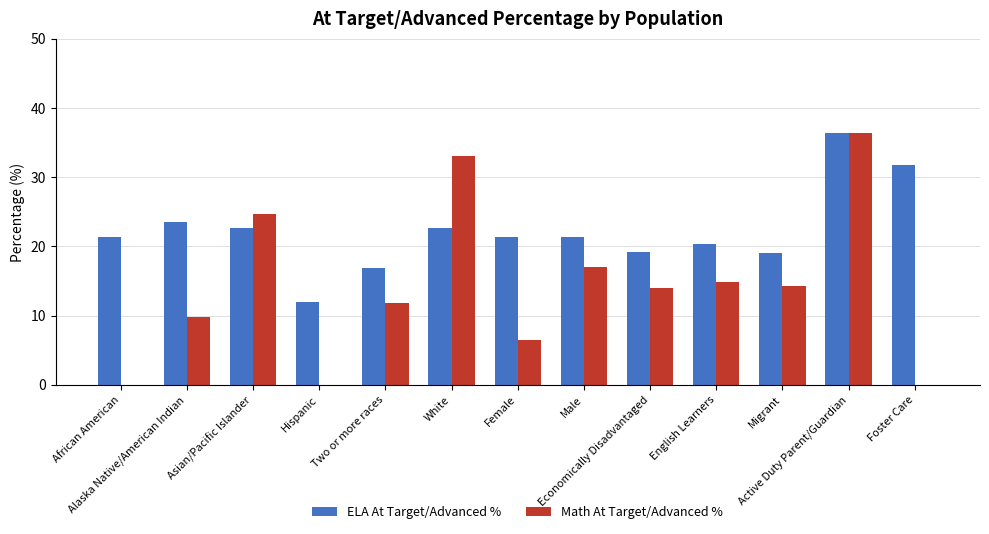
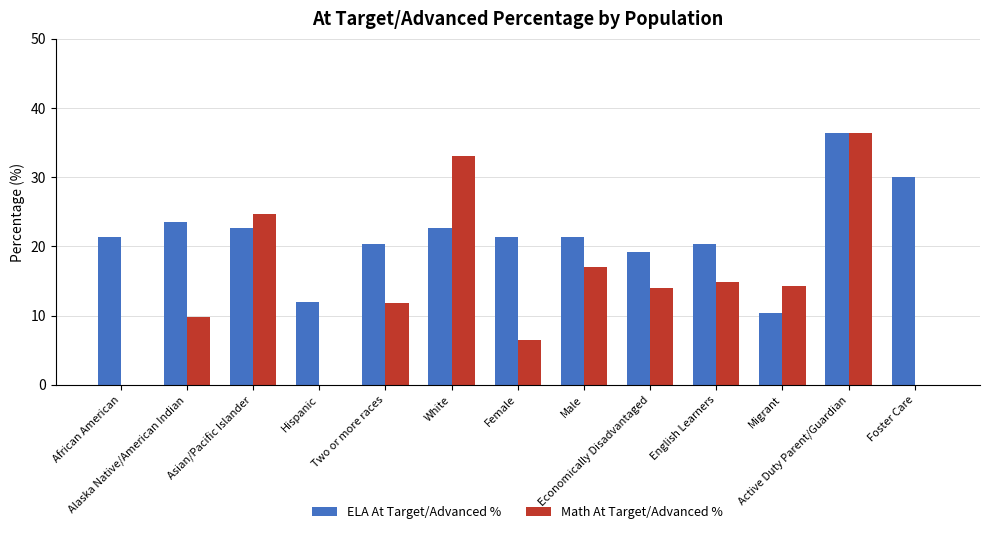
ELA At Target/Advanced %, Two or more races: 17 -> 20
ELA At Target/Advanced %, Migrant: 19 -> 10
ELA At Target/Advanced %, Foster Care: 32 -> 30
